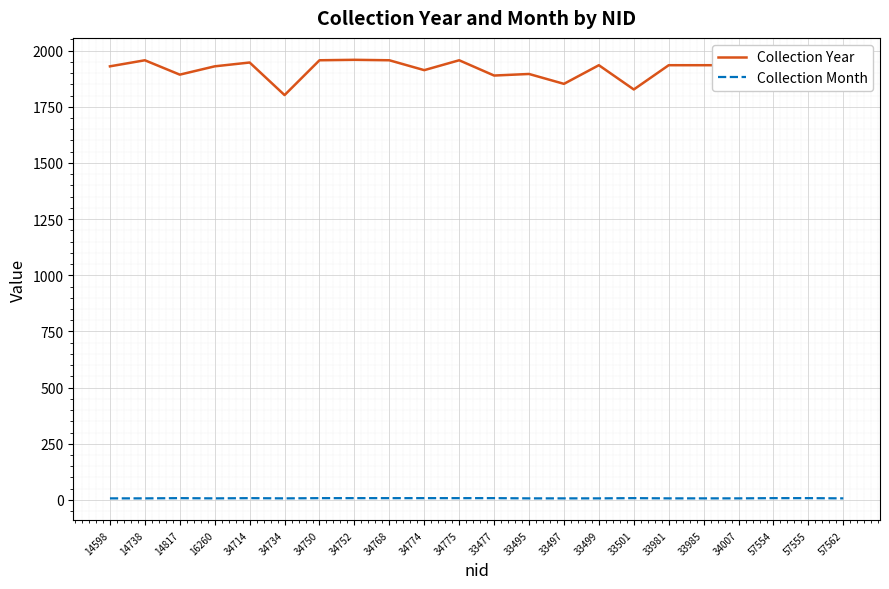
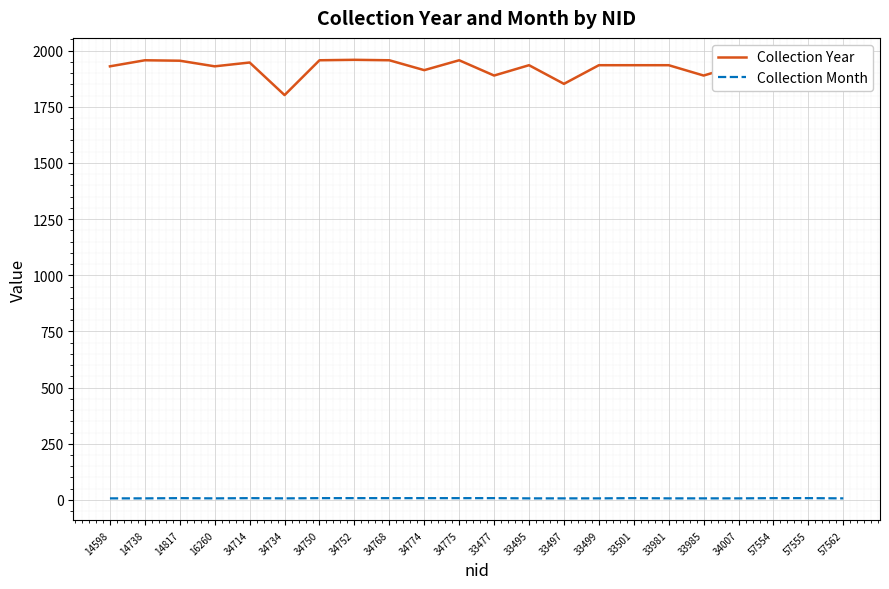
Collection Year, 14817: 1890 -> 1960
Collection Year, 33495: 1900 -> 1940
Collection Year, 33501: 1830 -> 1940
Collection Year, 33985: 1940 -> 1890
